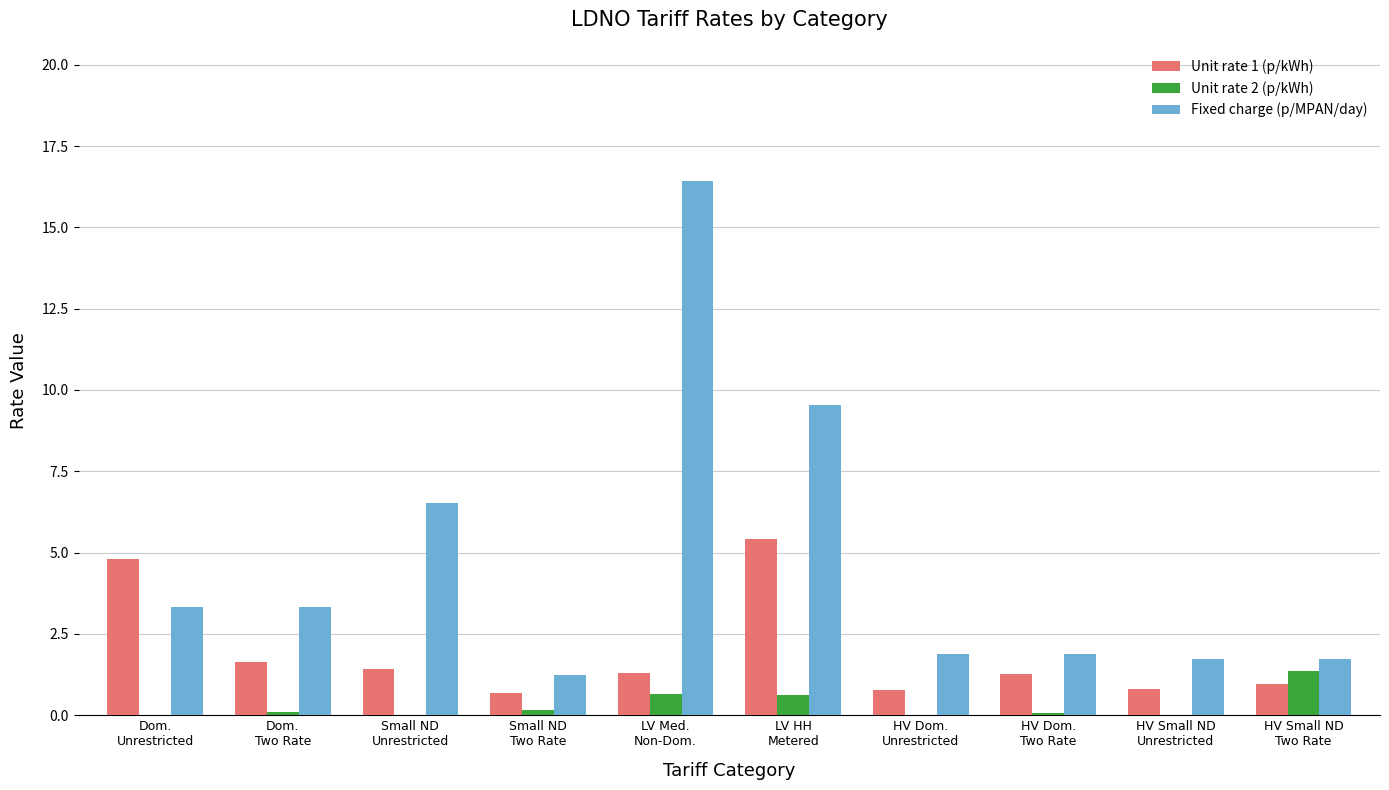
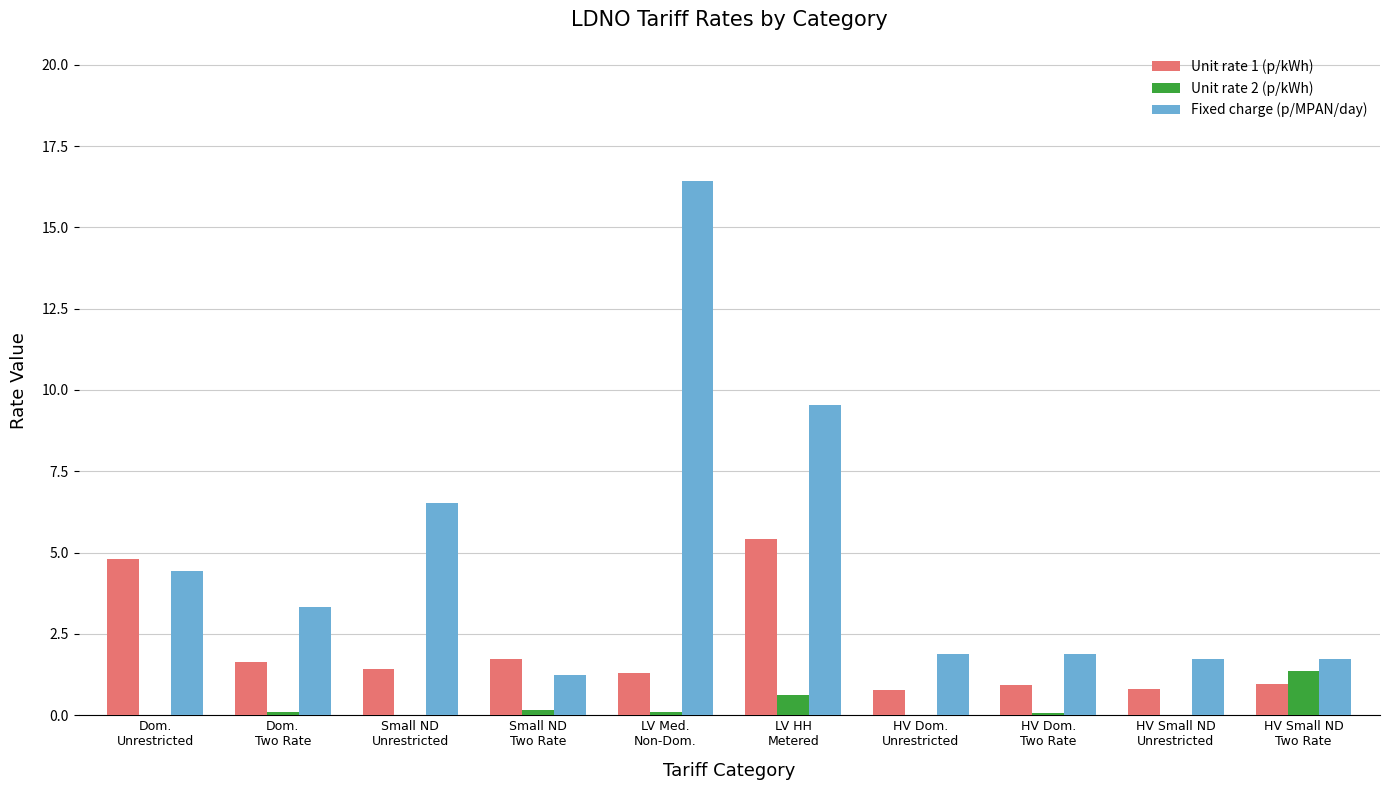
Fixed charge (p/MPAN/day), Dom. Unrestricted: 3.3 -> 4.4
Unit rate 1 (p/kWh), Small ND Two Rate: 0.7 -> 1.7
Unit rate 2 (p/kWh), LV Med. Non-Dom.: 0.7 -> 0.1
Unit rate 1 (p/kWh), HV Dom. Two Rate: 1.3 -> 0.9
